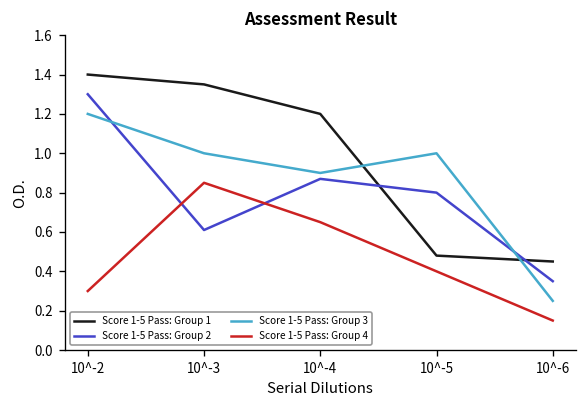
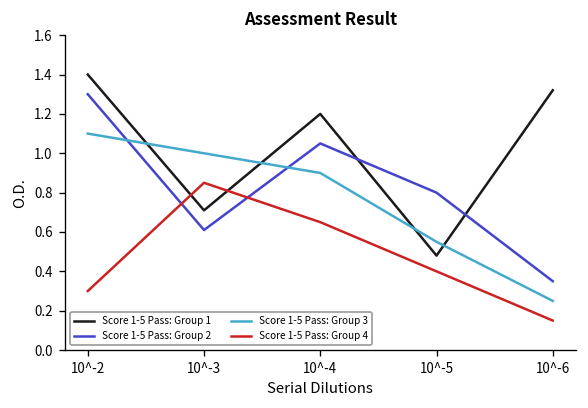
Score 1-5 Pass: Group 3, 10^-2: 1.2 -> 1.1
Score 1-5 Pass: Group 1, 10^-3: 1.35 -> 0.71
Score 1-5 Pass: Group 2, 10^-4: 0.87 -> 1.05
Score 1-5 Pass: Group 3, 10^-5: 1.00 -> 0.55
Score 1-5 Pass: Group 1, 10^-6: 0.45 -> 1.32
